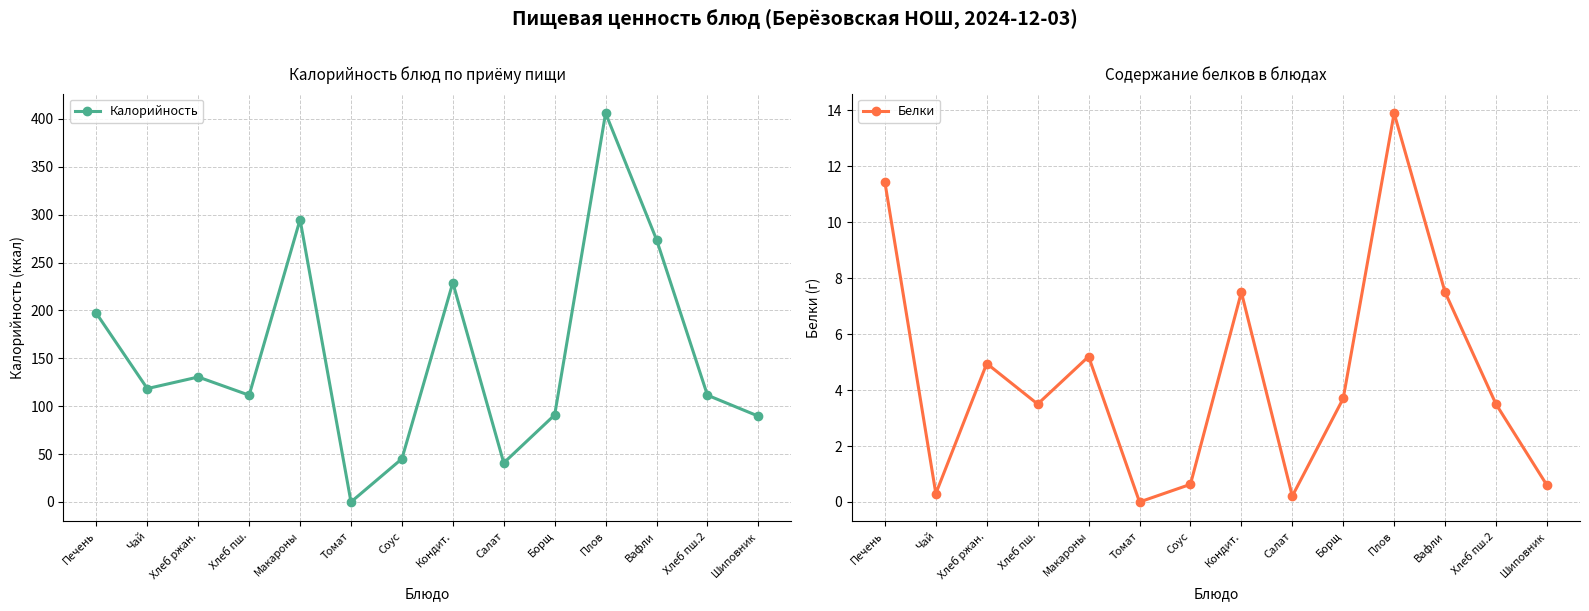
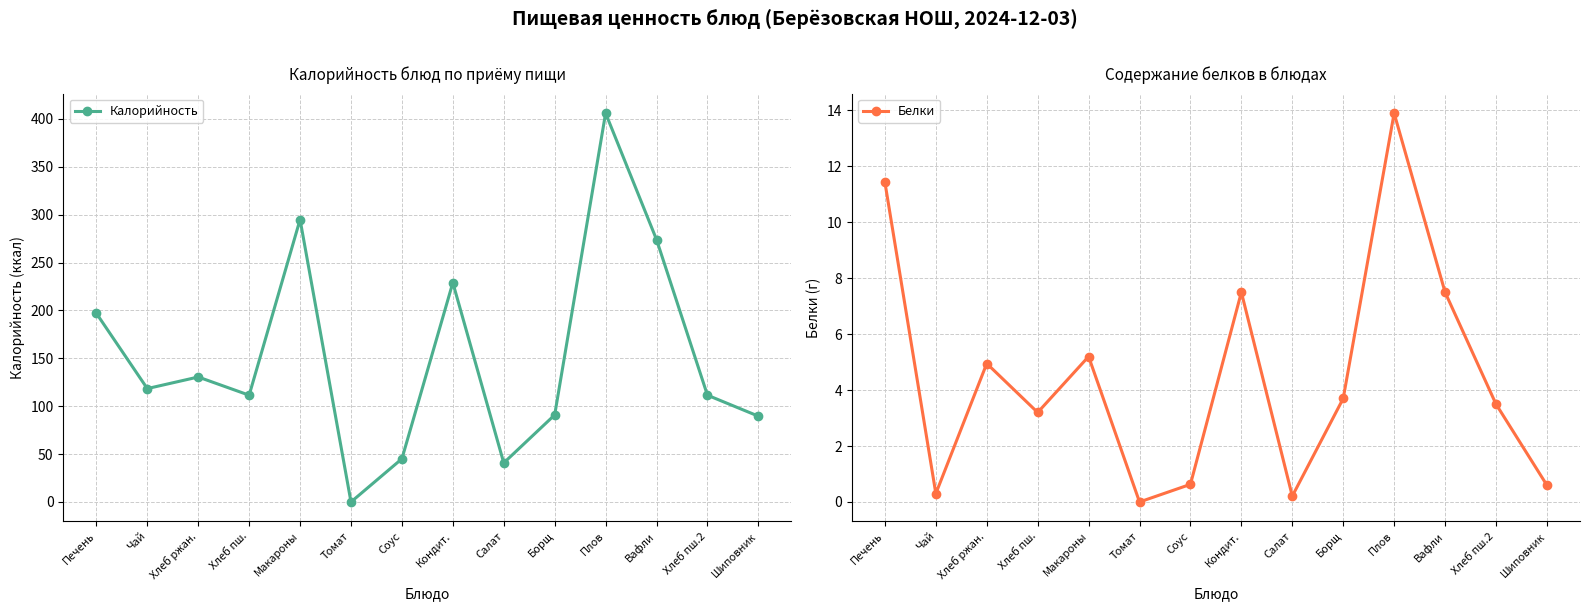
Содержание белков в блюдах, Хлеб пш.: 3.5 -> 3.2
